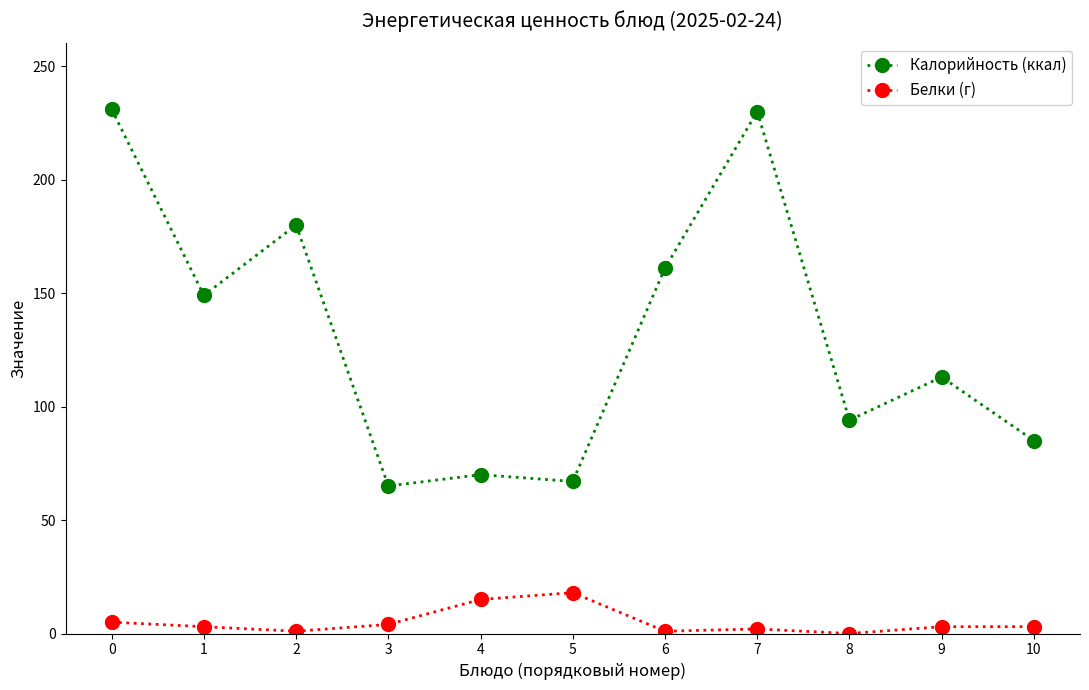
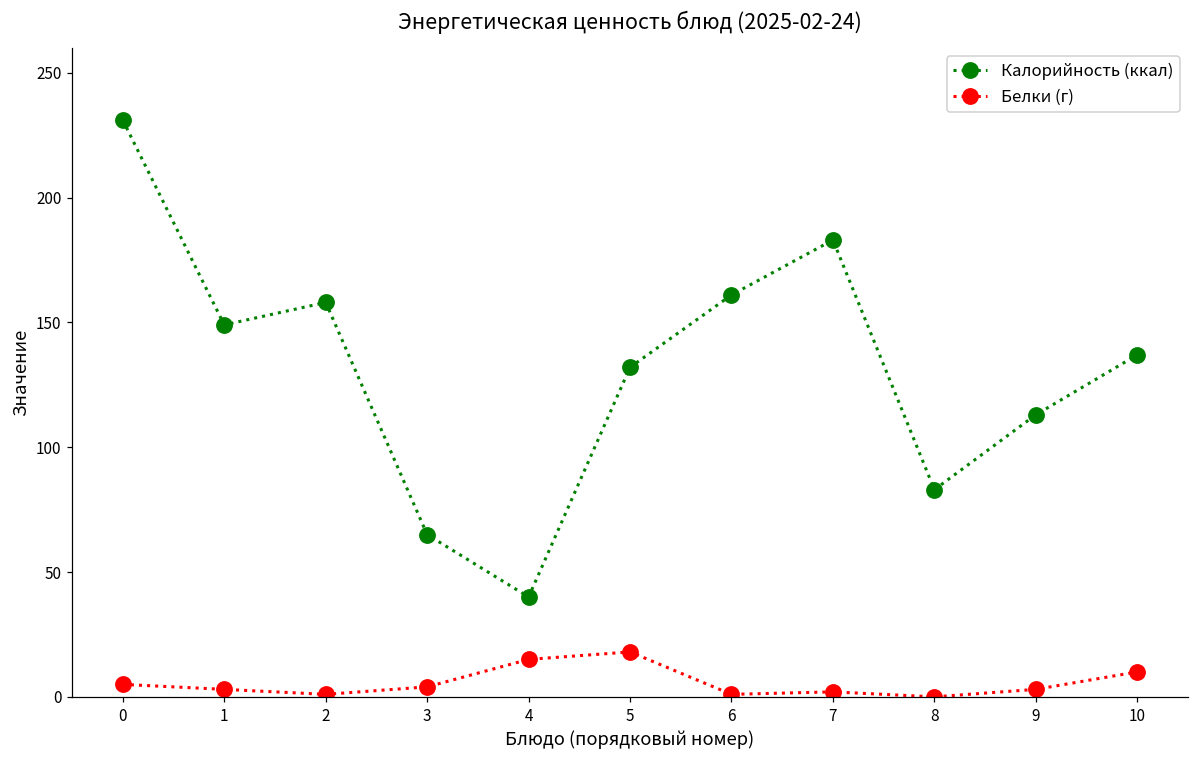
Калорийность (ккал), 2: 180 -> 158
Калорийность (ккал), 4: 70 -> 40
Калорийность (ккал), 5: 67 -> 132
Калорийность (ккал), 7: 230 -> 183
Калорийность (ккал), 8: 94 -> 83
Калорийность (ккал), 10: 85 -> 137
Белки (г), 10: 3 -> 10
